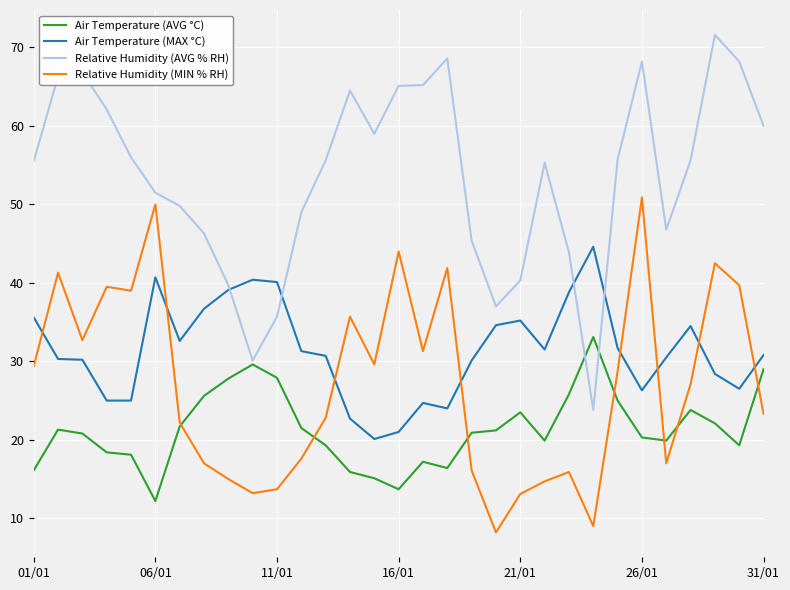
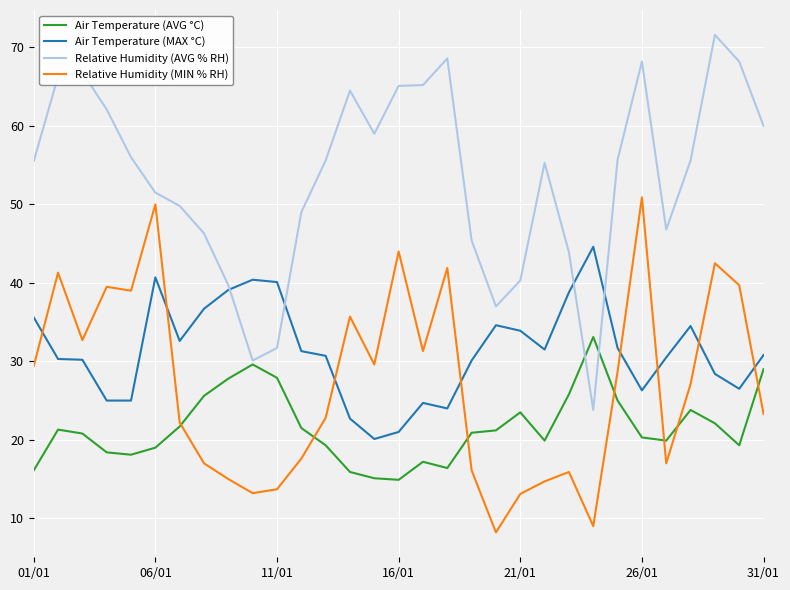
Air Temperature (AVG °C), 06/01: 12 -> 19
Relative Humidity (AVG % RH), 11/01: 36 -> 32
Air Temperature (AVG °C), 16/01: 14 -> 15
Air Temperature (MAX °C), 21/01: 35 -> 34
